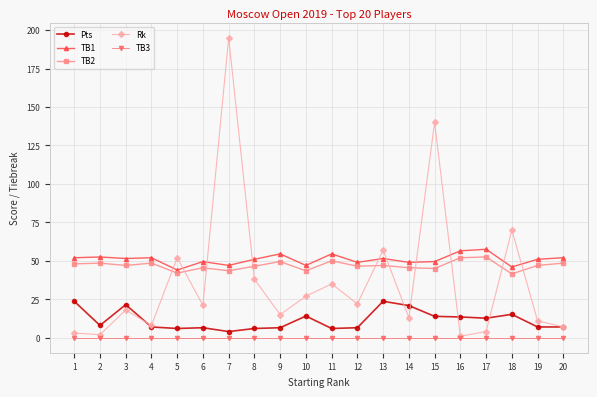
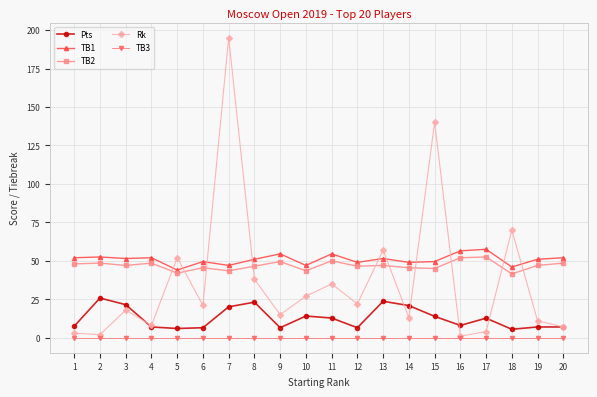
Pts, 1: 24 -> 8
Pts, 2: 8 -> 26
Pts, 7: 4 -> 20
Pts, 8: 6 -> 23
Pts, 11: 6 -> 13
Pts, 16: 14 -> 8
Pts, 18: 15 -> 6
